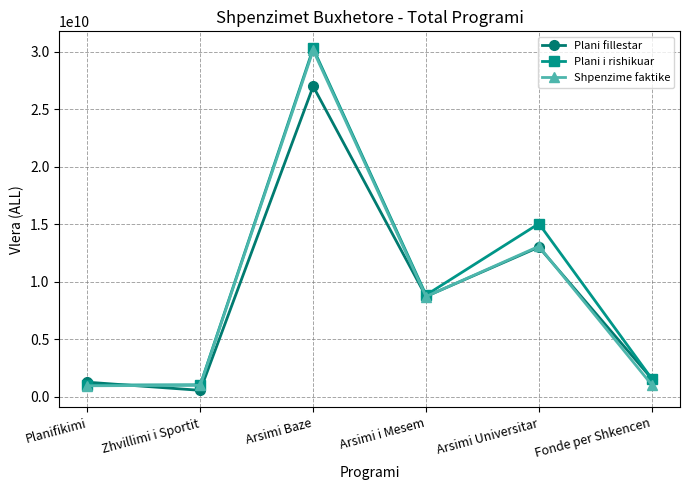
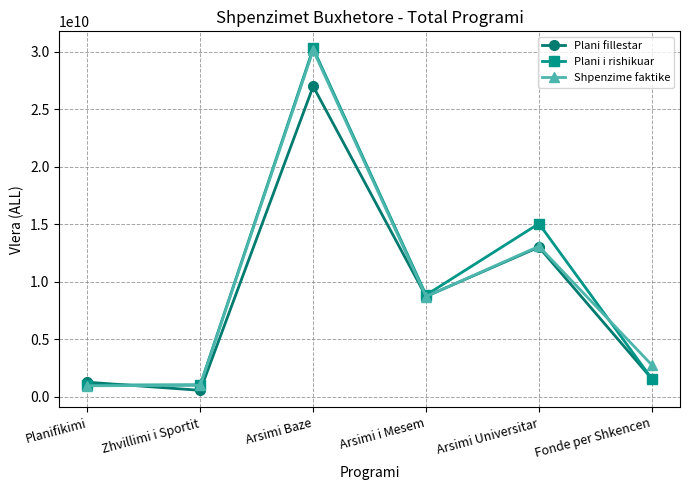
Shpenzime faktike, Fonde per Shkencen: 1100000000 -> 2800000000
